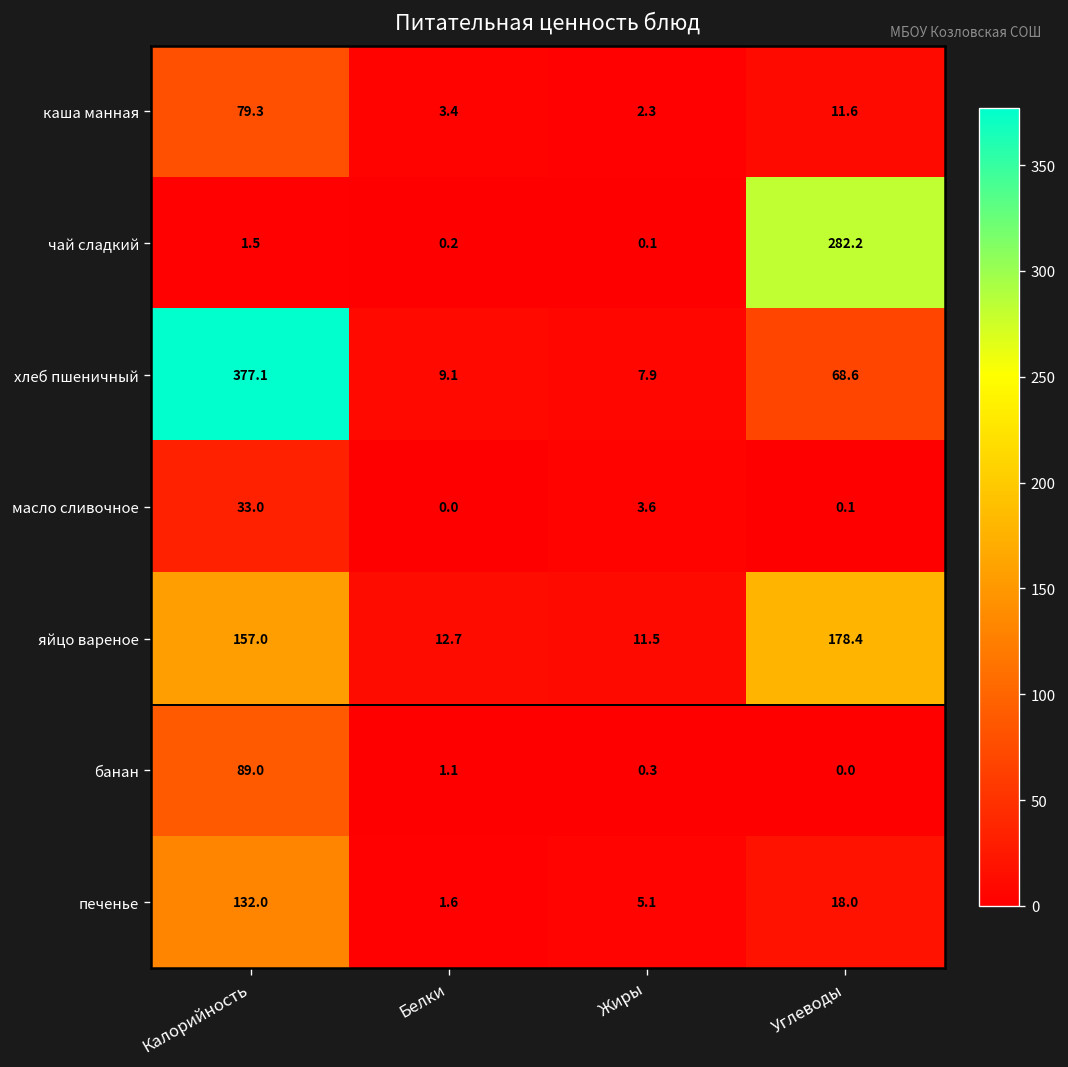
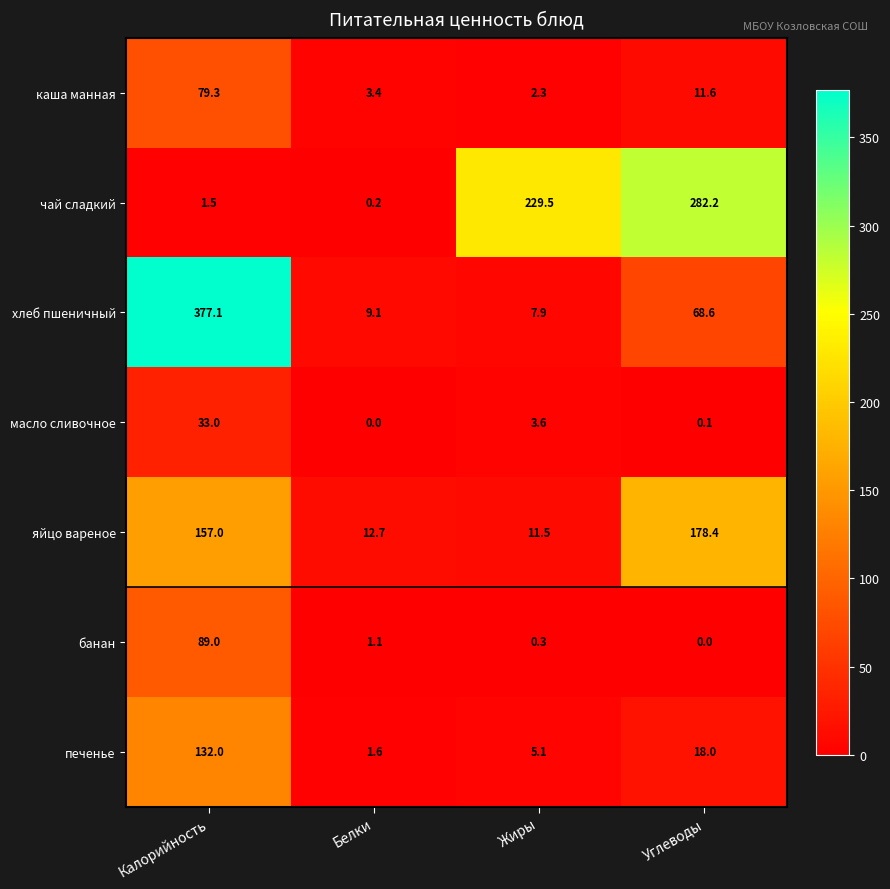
чай сладкий, Жиры: 0.1 -> 229.5
